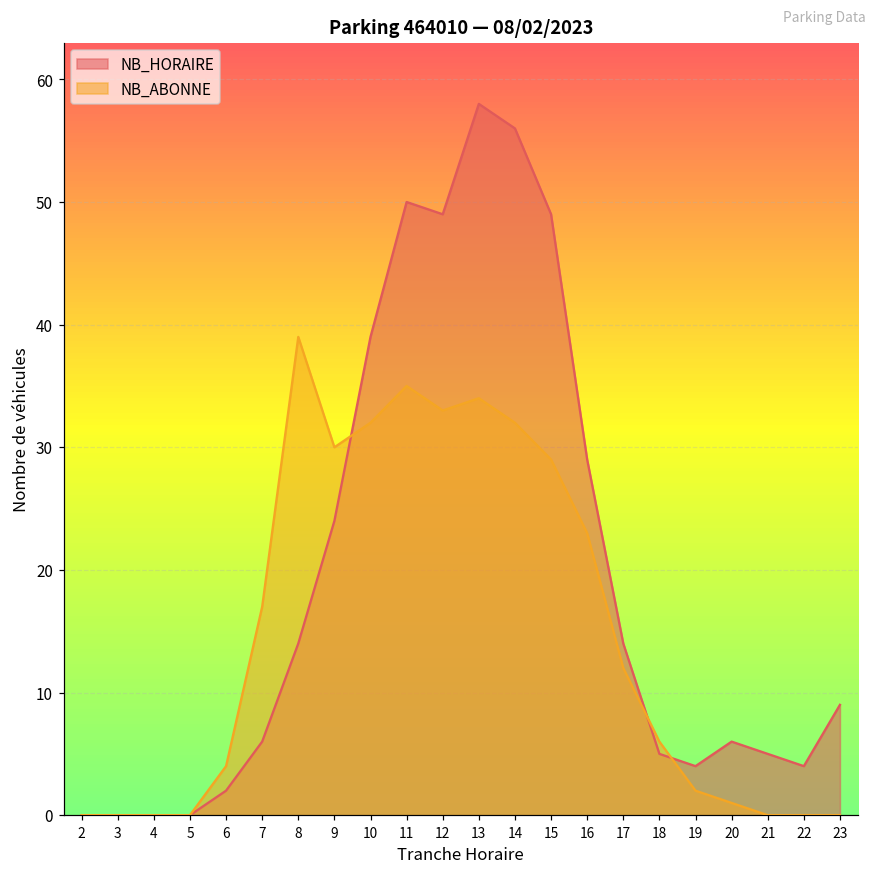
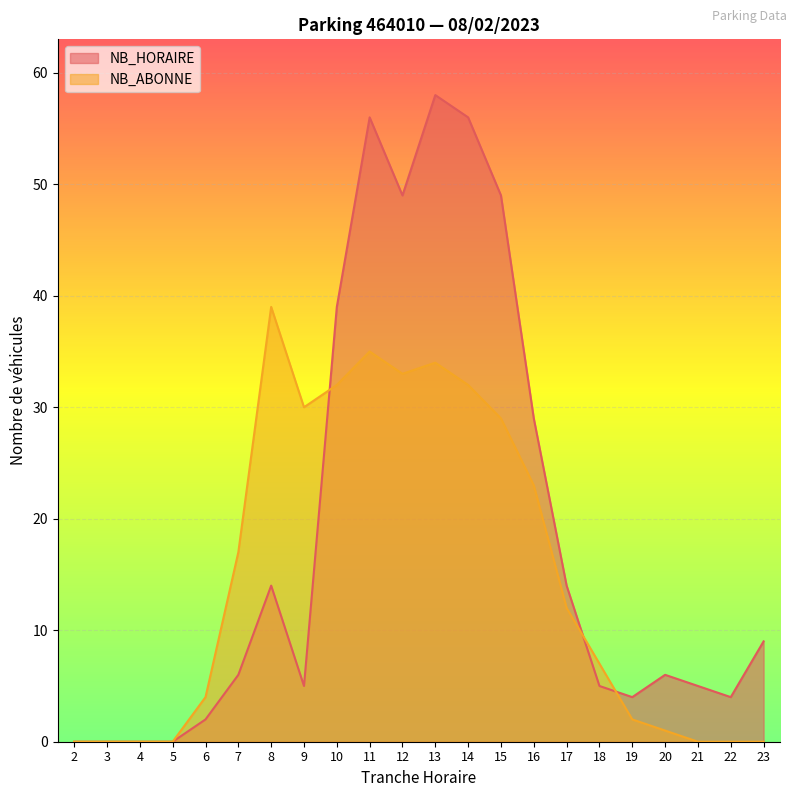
NB_HORAIRE, 9: 24 -> 5
NB_HORAIRE, 11: 50 -> 56
NB_ABONNE, 18: 6 -> 7
